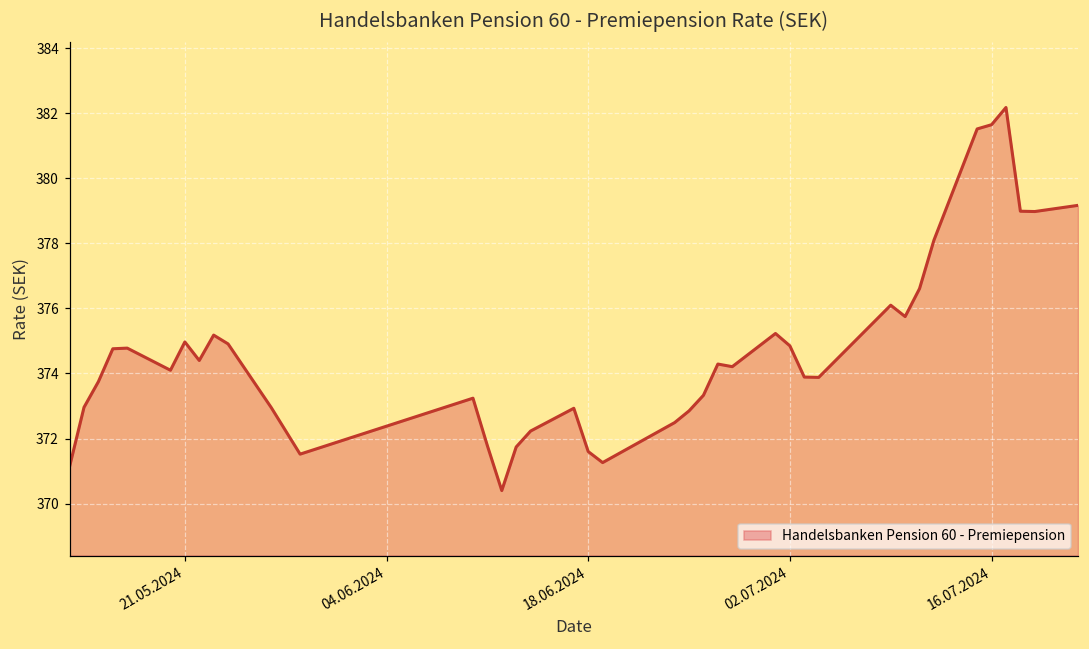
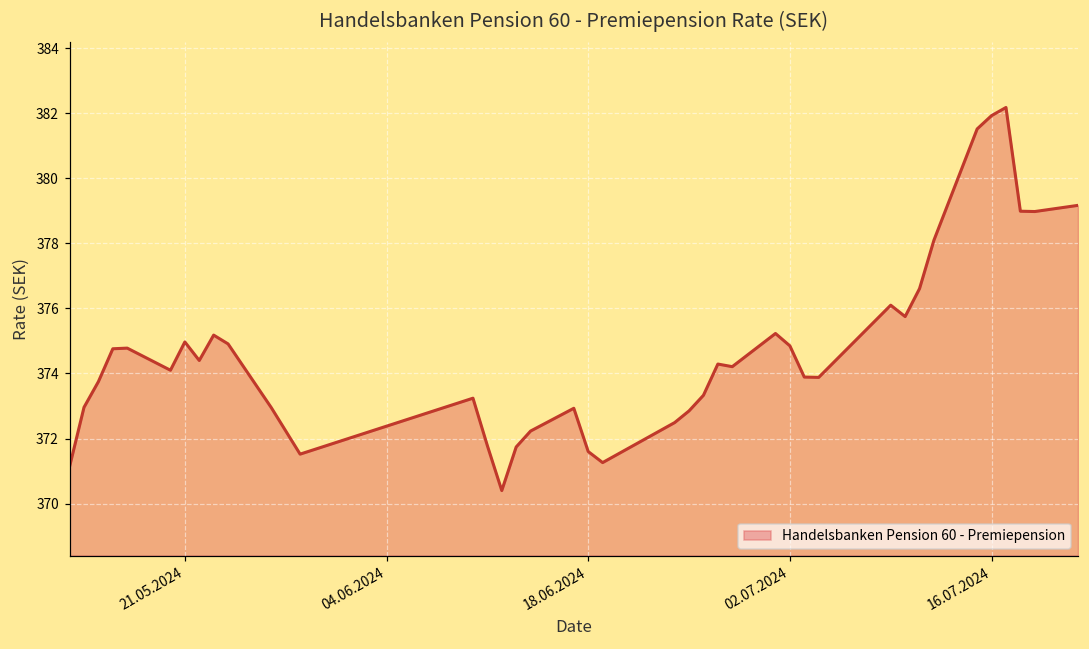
16.07.2024: 381.7 -> 381.9
